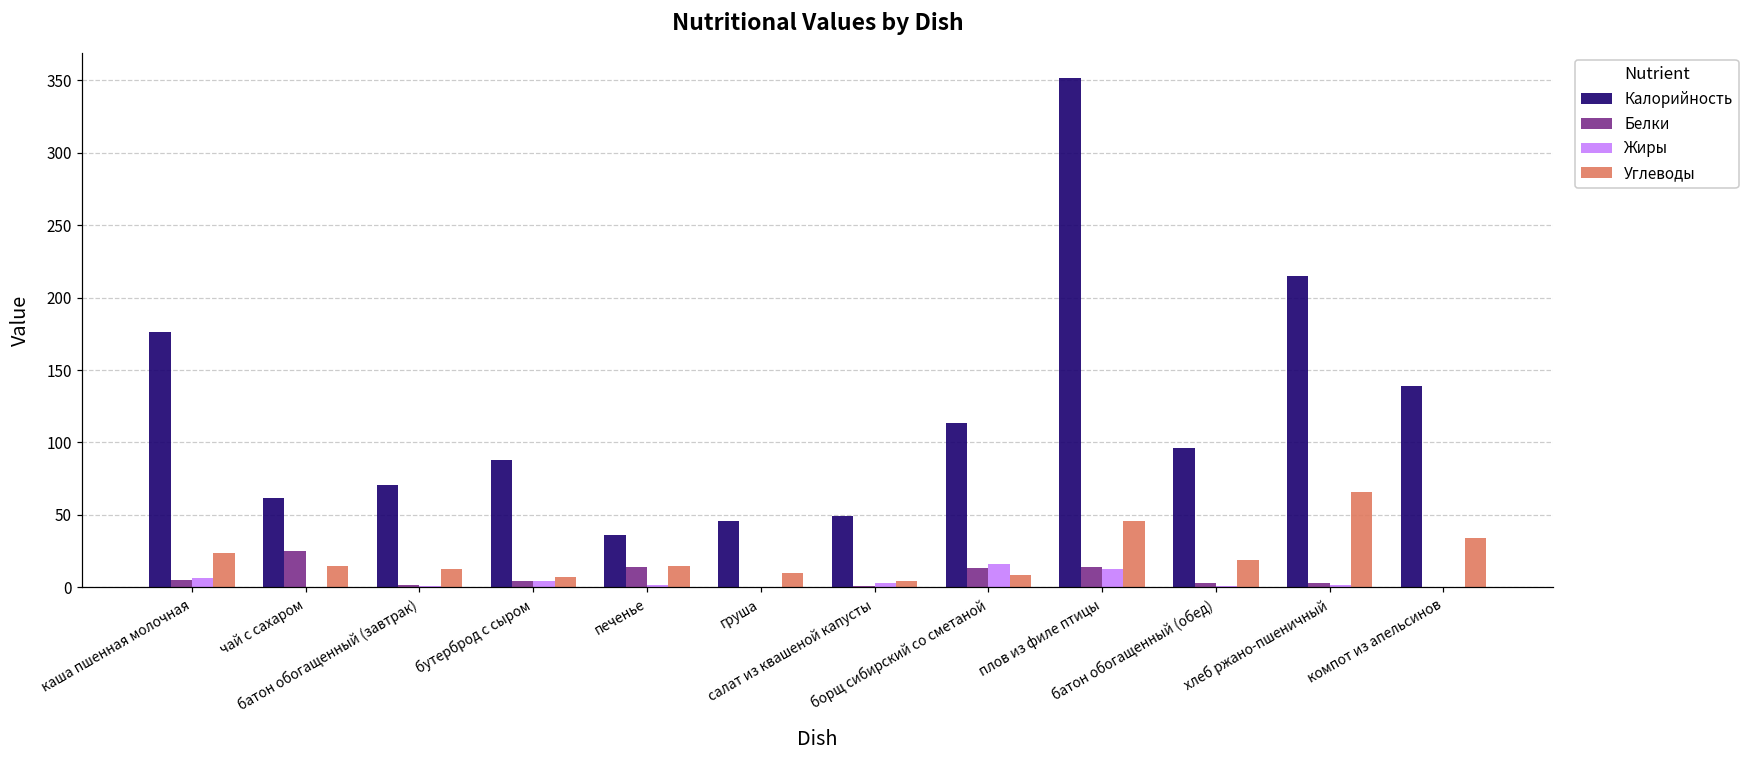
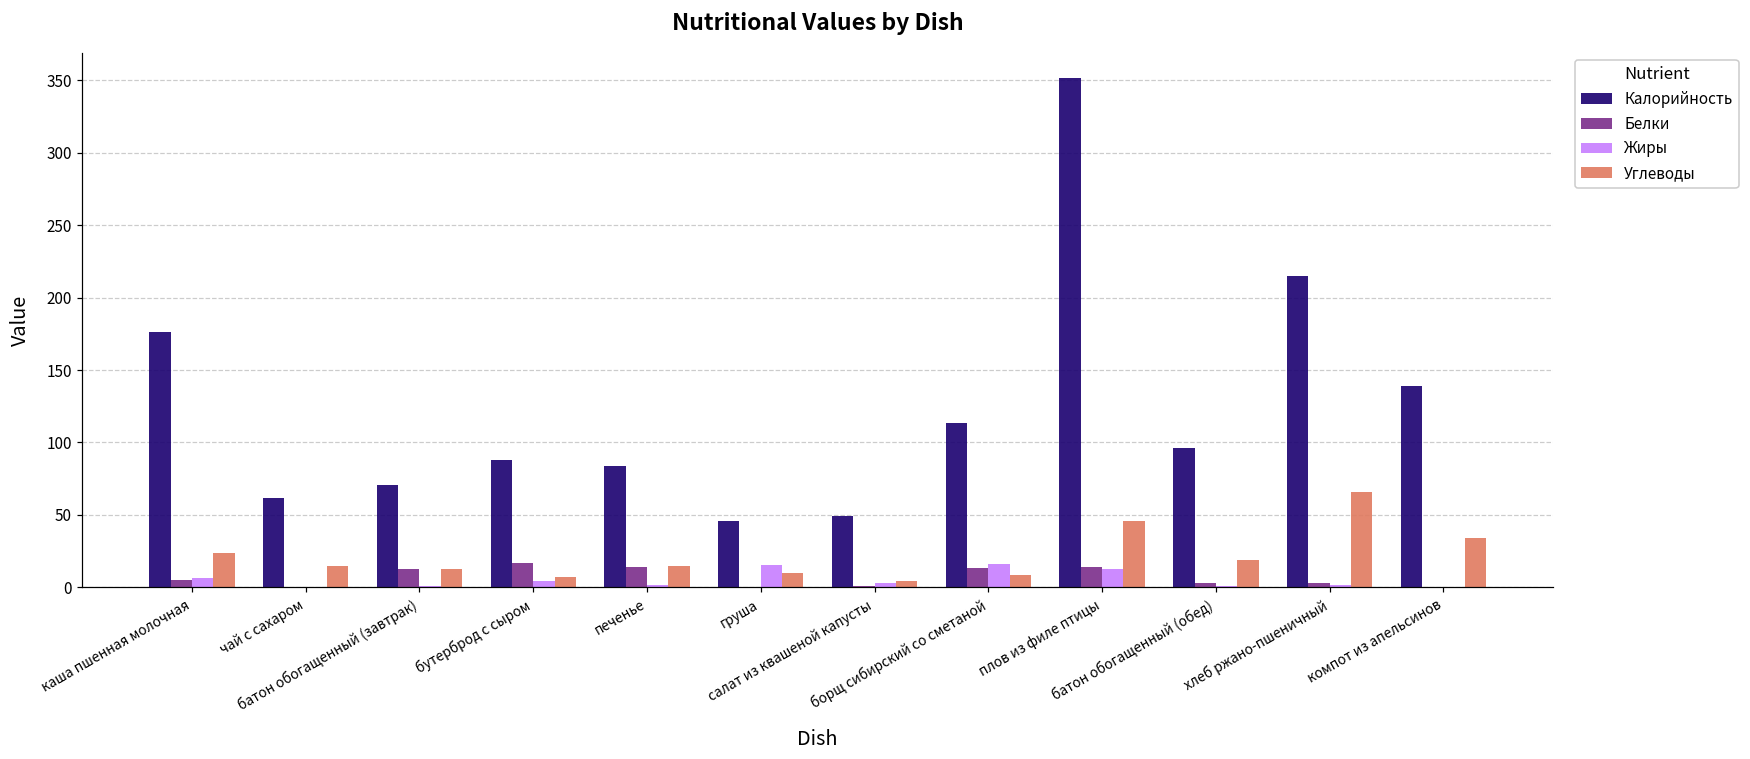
Белки, чай с сахаром: 25 -> 0
Белки, батон обогащенный (завтрак): 2 -> 13
Белки, бутерброд с сыром: 5 -> 17
Калорийность, печенье: 36 -> 84
Жиры, груша: 0 -> 16
